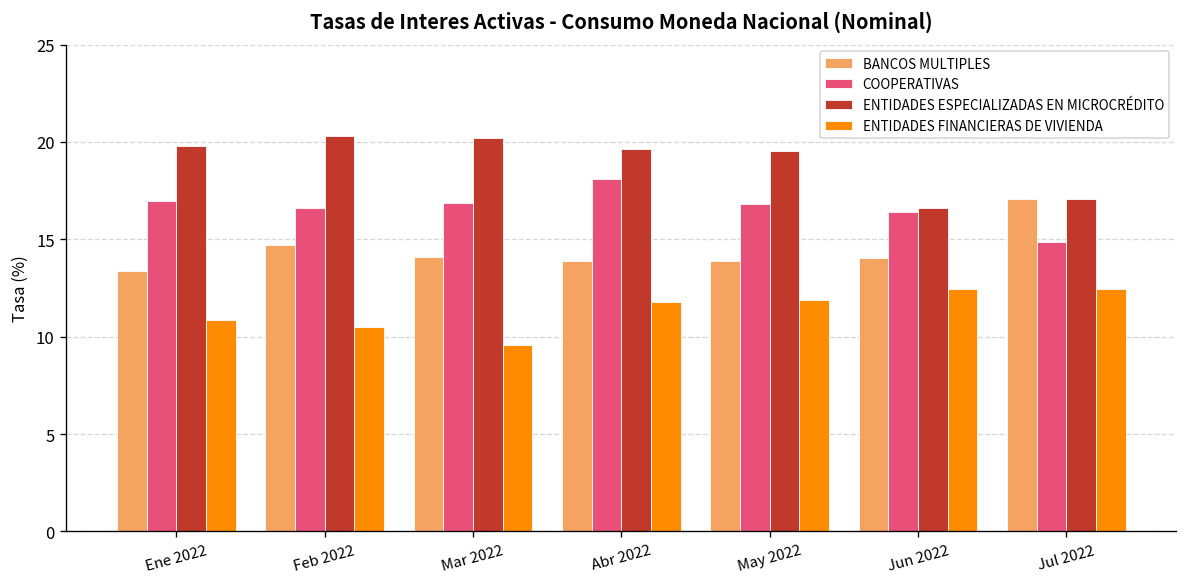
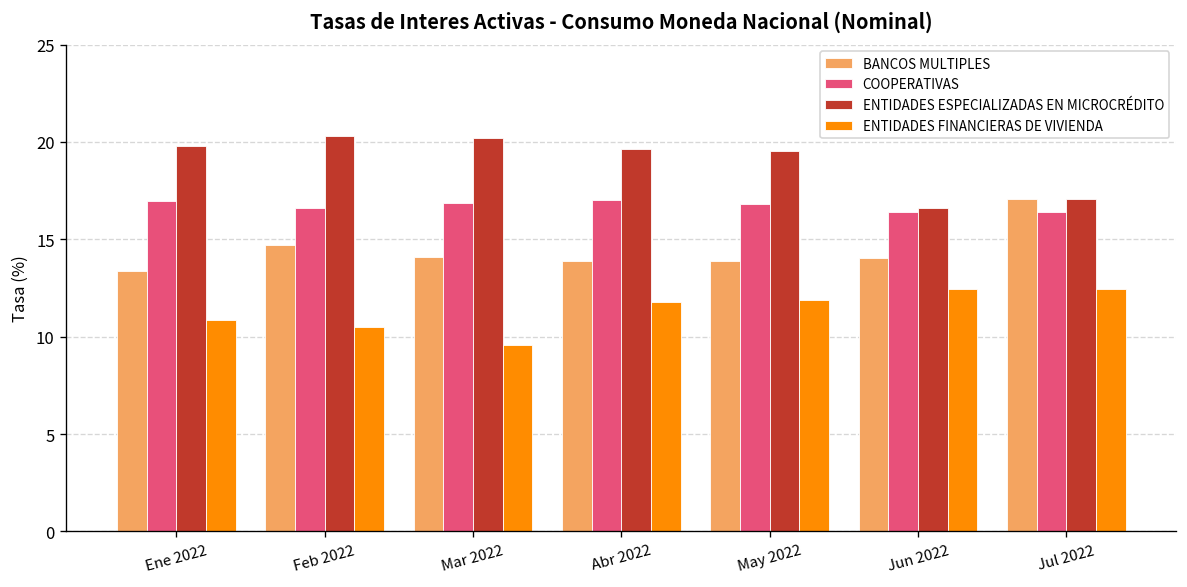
COOPERATIVAS, Abr 2022: 18.1 -> 17.0
COOPERATIVAS, Jul 2022: 14.9 -> 16.4
